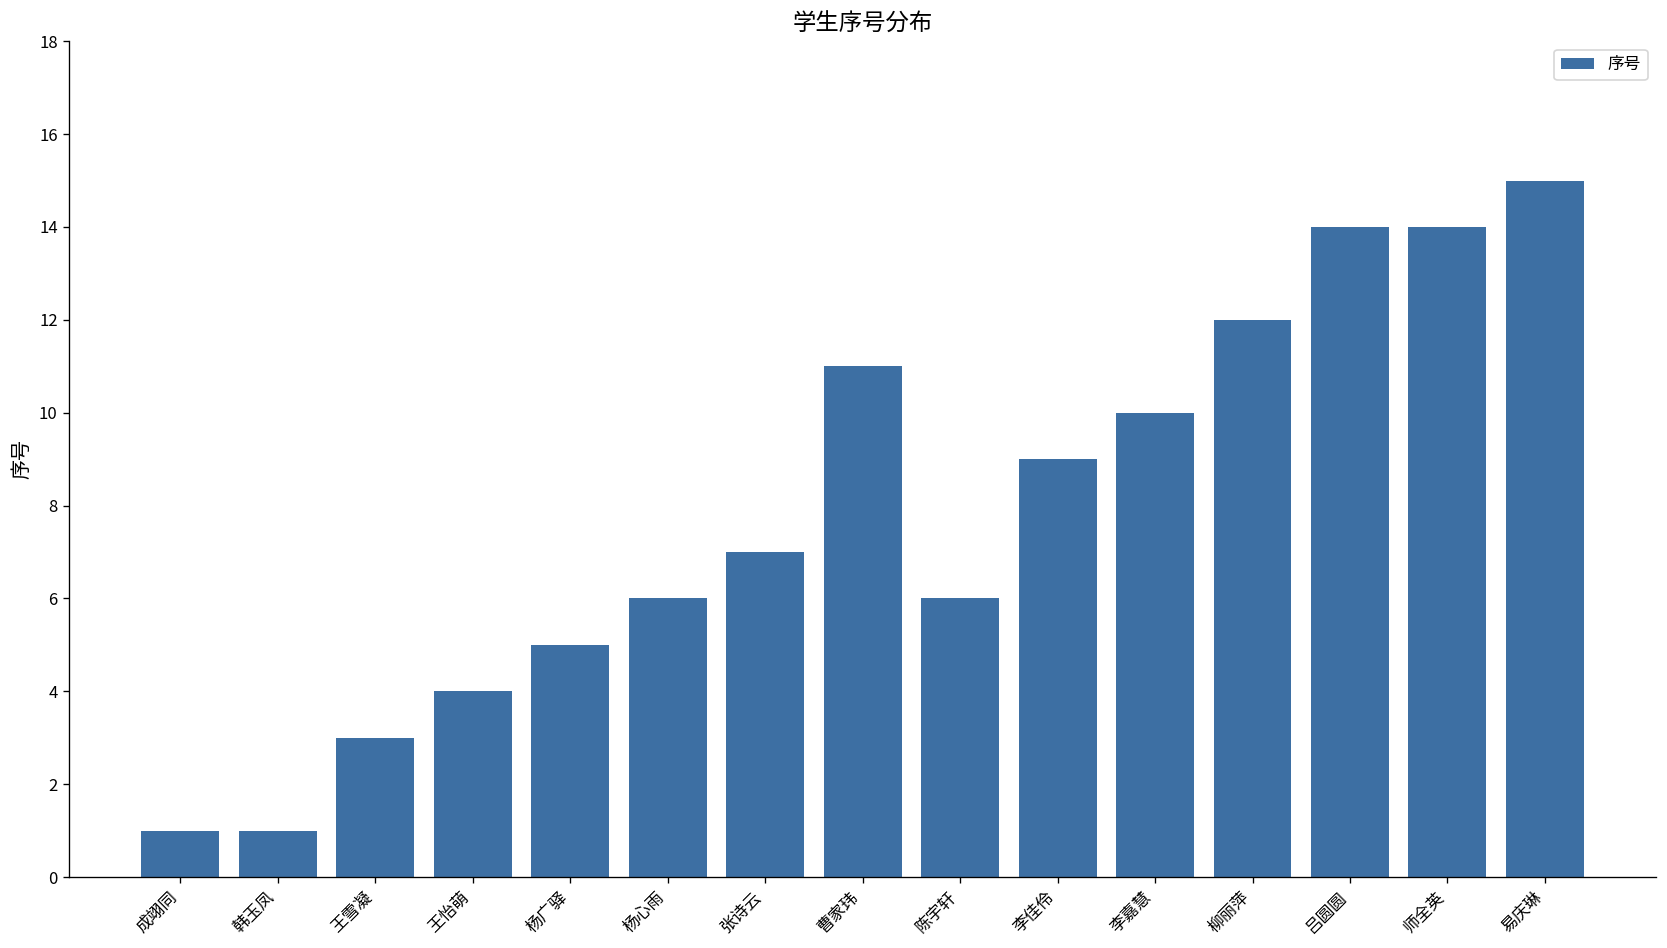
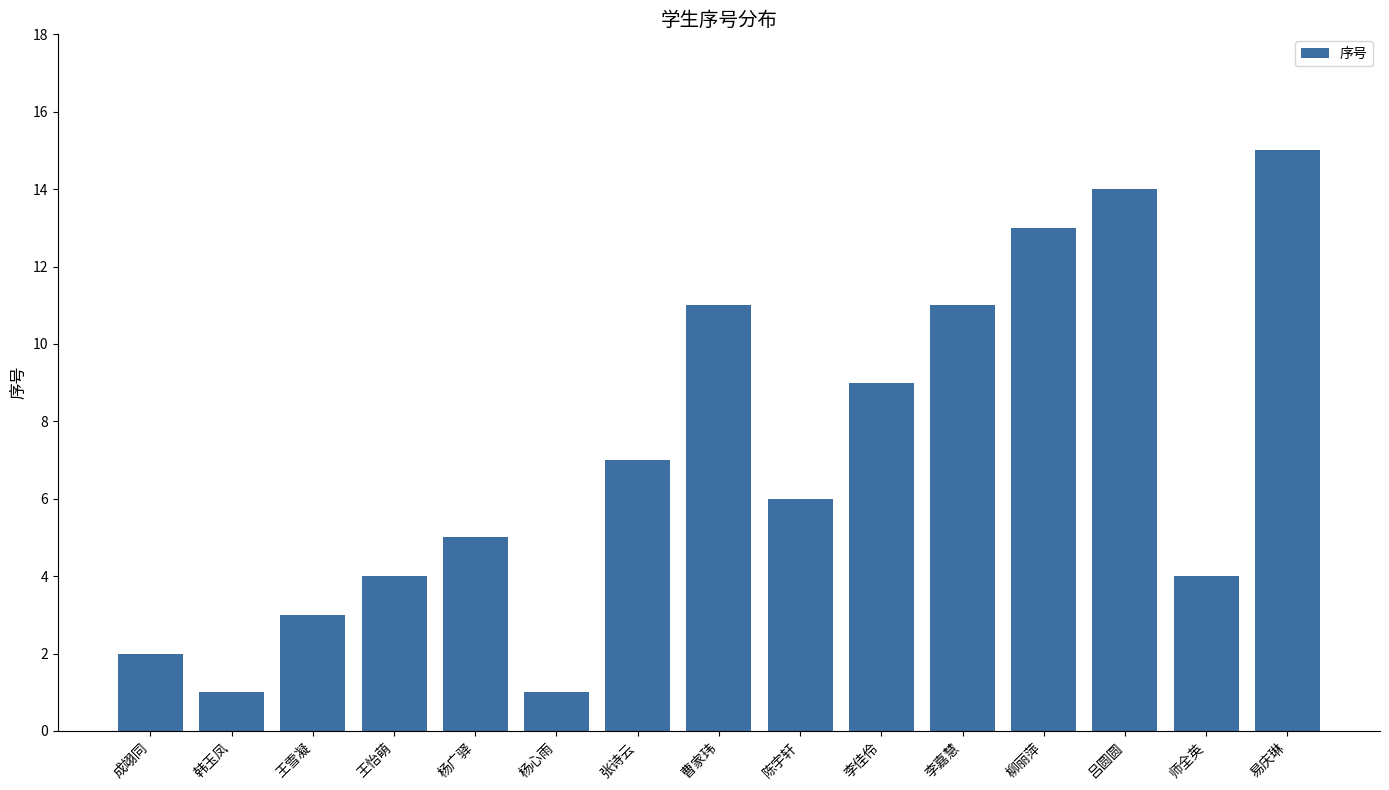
成翊同: 1 -> 2
杨心雨: 6 -> 1
李嘉慧: 10 -> 11
柳丽萍: 12 -> 13
师全英: 14 -> 4
